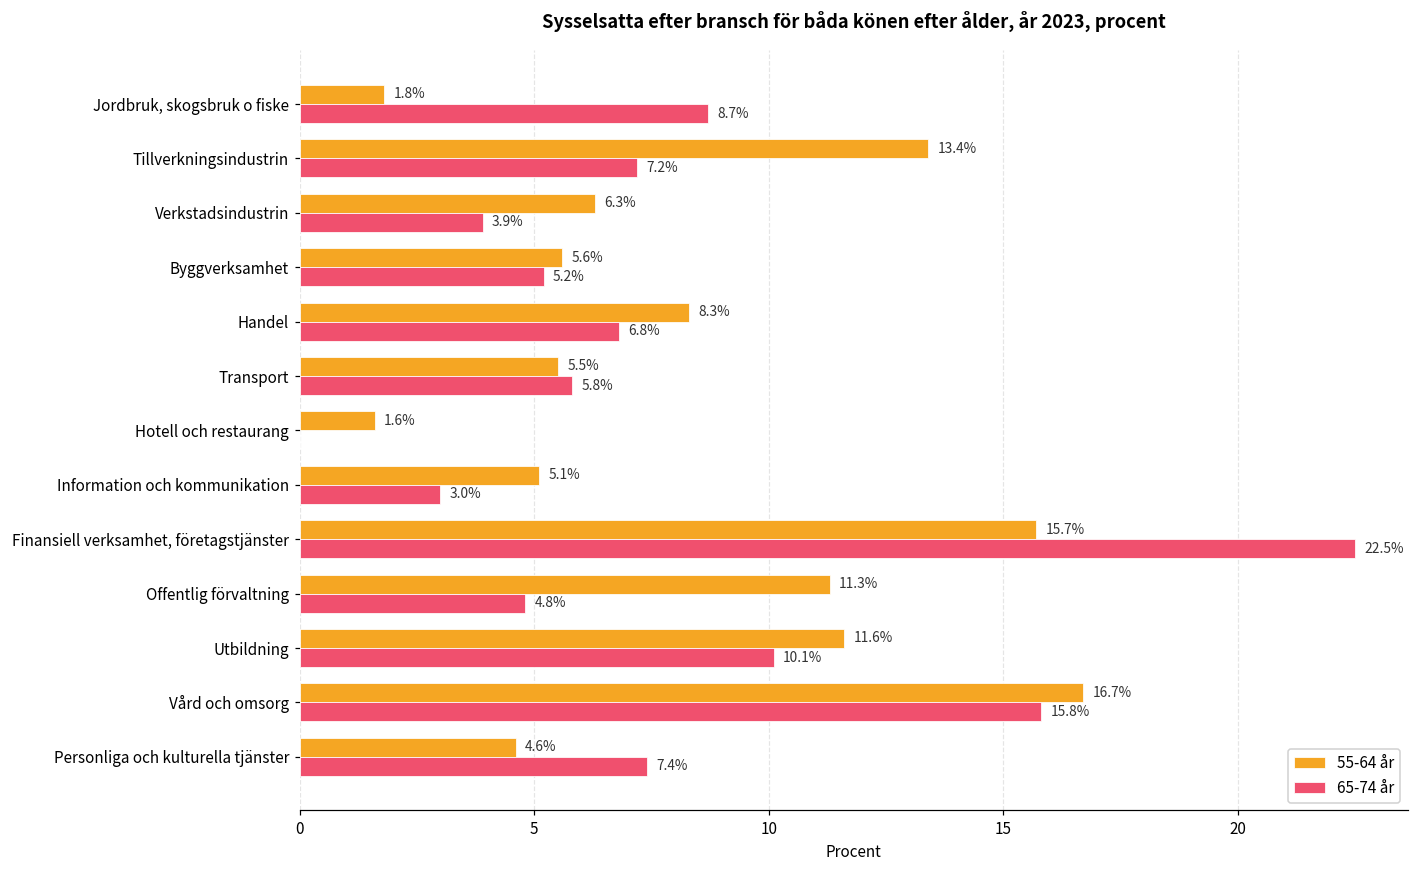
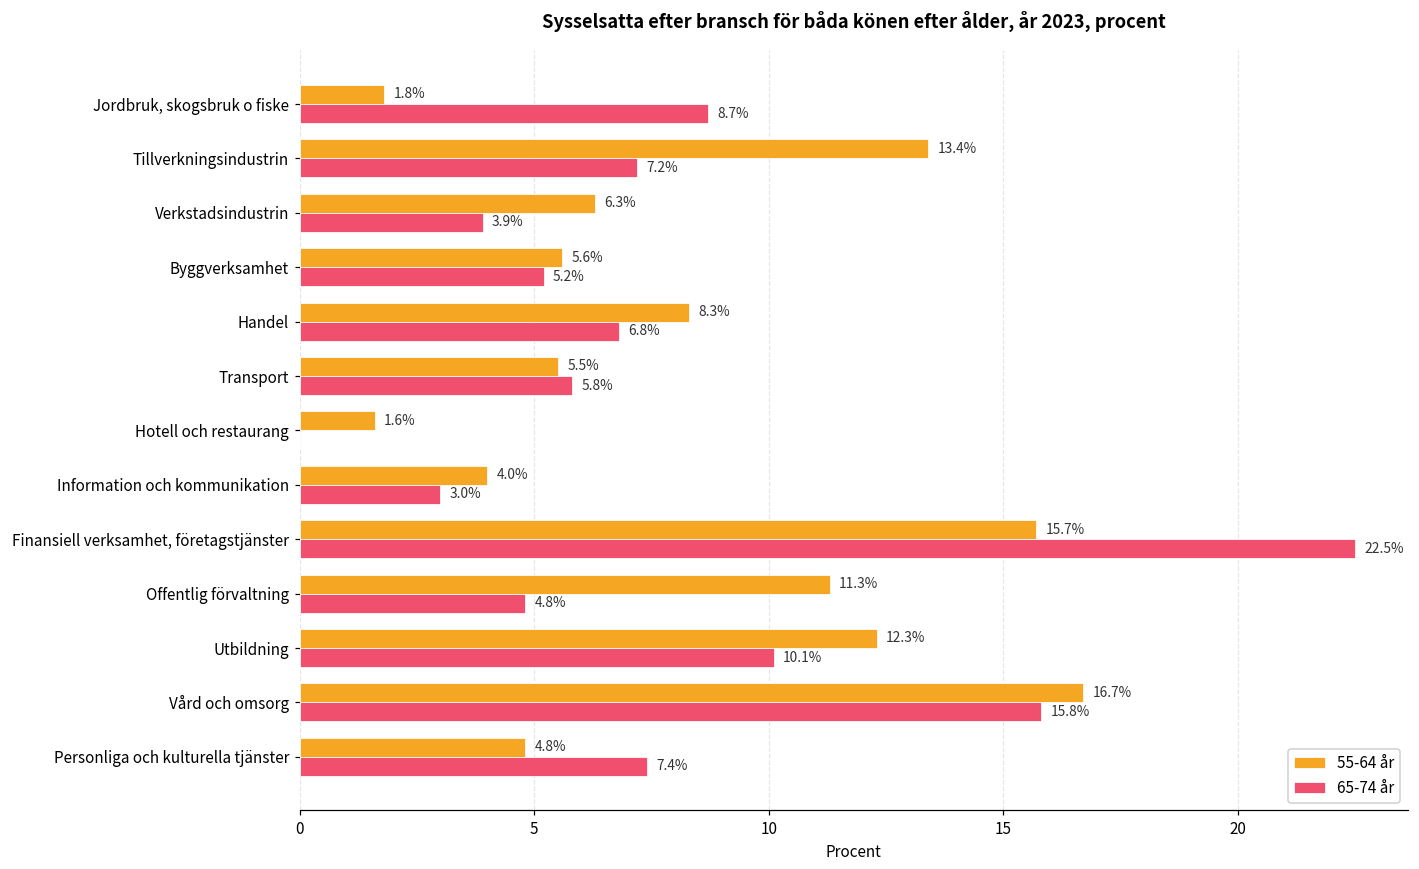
55-64 år, Information och kommunikation: 5.1% -> 4.0%
55-64 år, Utbildning: 11.6% -> 12.3%
55-64 år, Personliga och kulturella tjänster: 4.6% -> 4.8%
